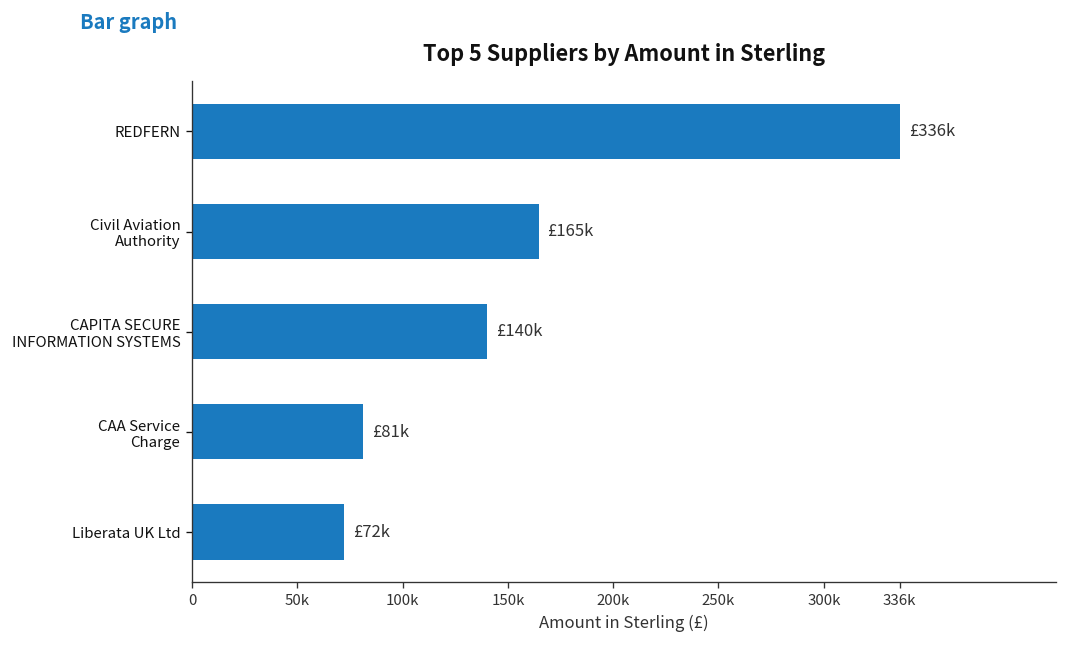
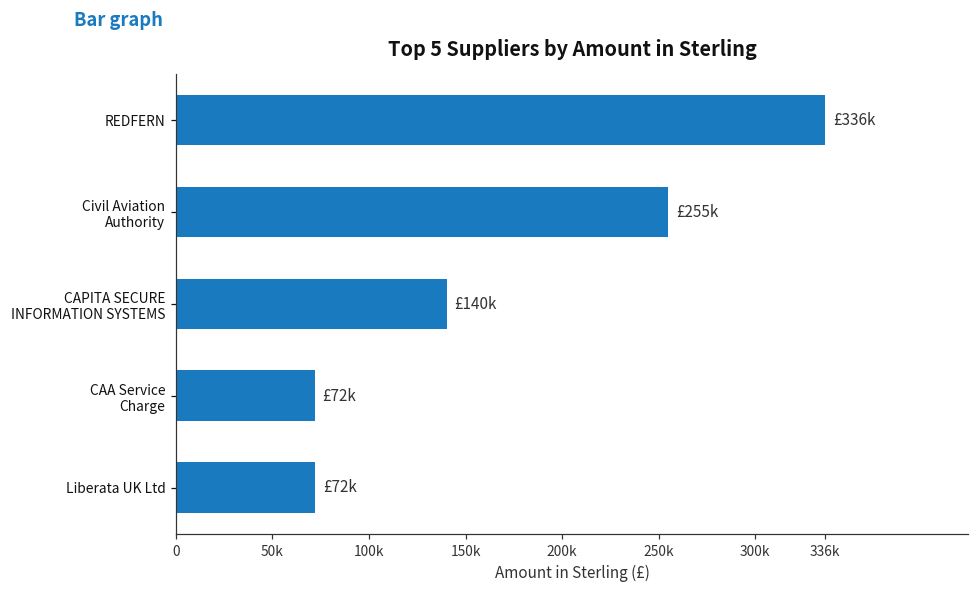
Civil Aviation Authority: £165k -> £255k
CAA Service Charge: £81k -> £72k
